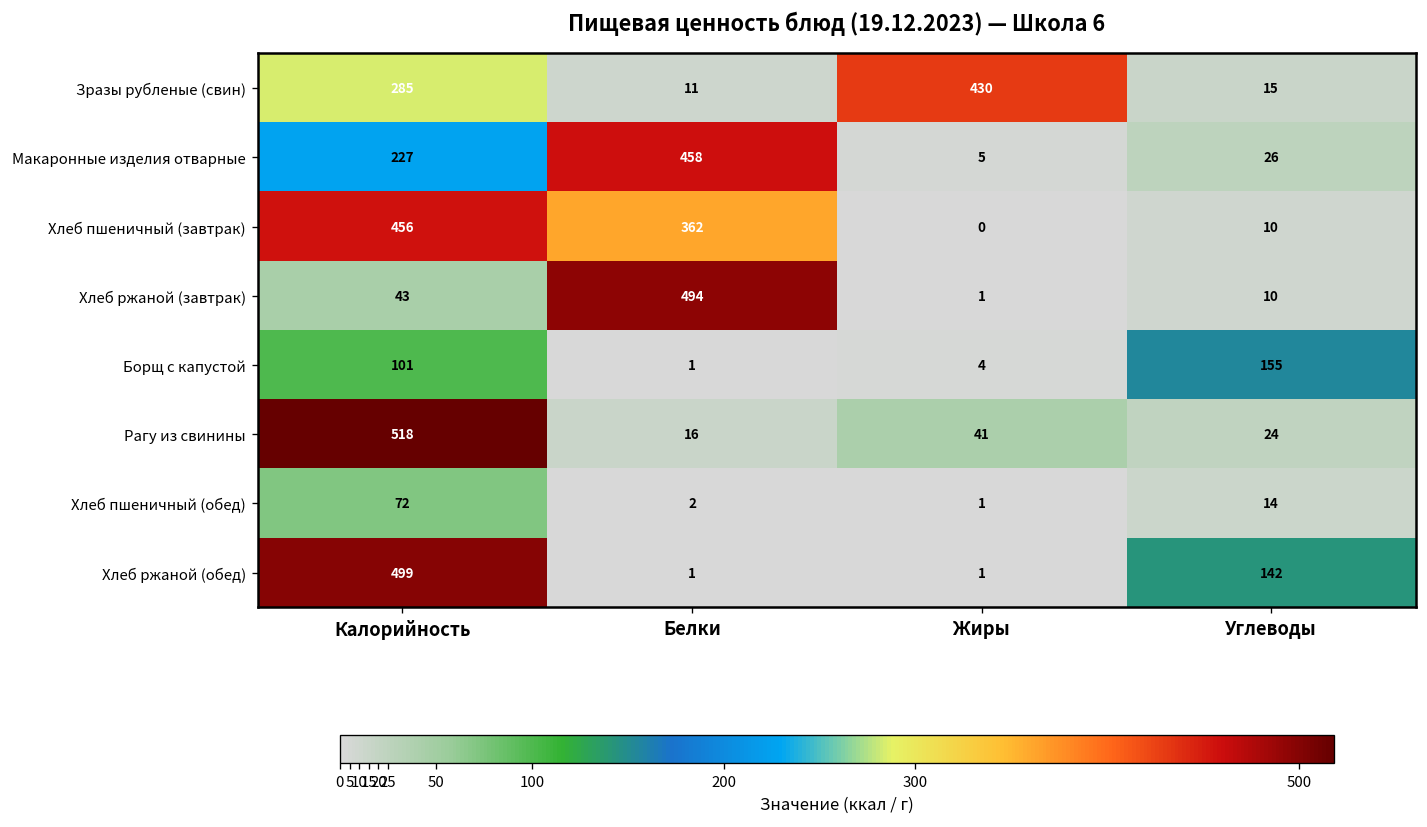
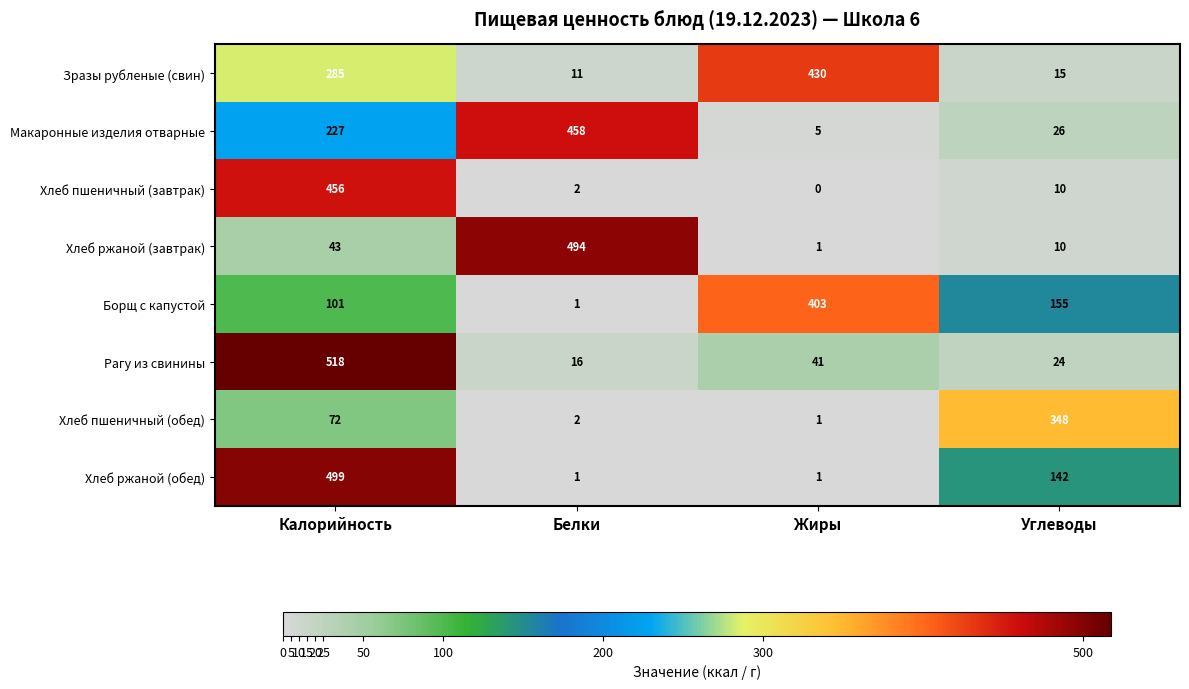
Хлеб пшеничный (завтрак), Белки: 362 -> 2
Борщ с капустой, Жиры: 4 -> 403
Хлеб пшеничный (обед), Углеводы: 14 -> 348
